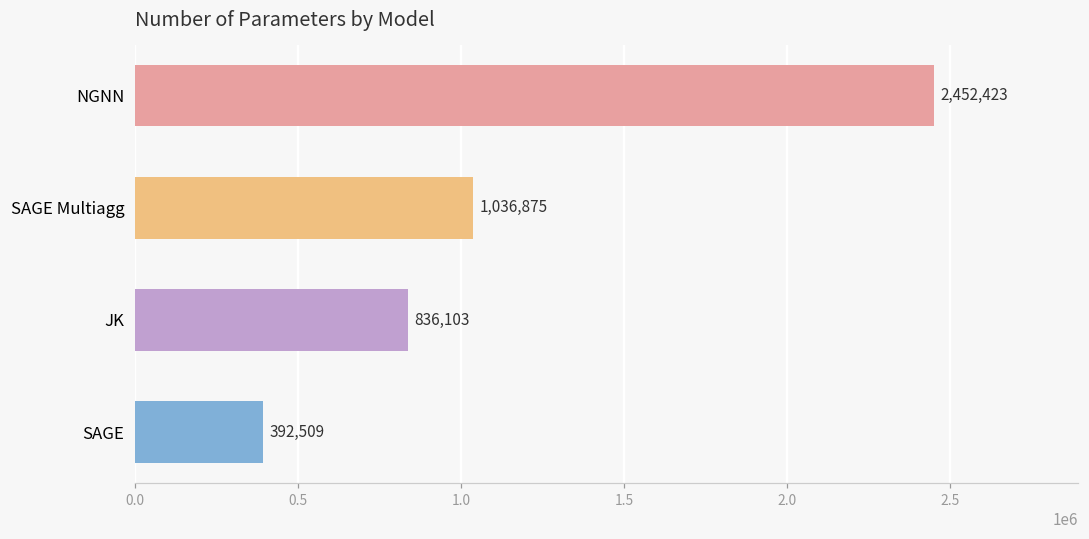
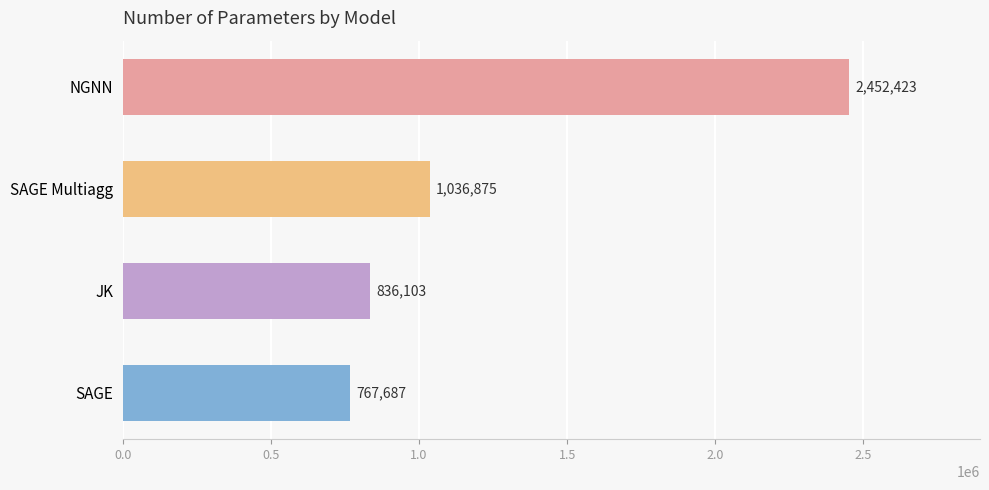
SAGE: 392,509 -> 767,687
